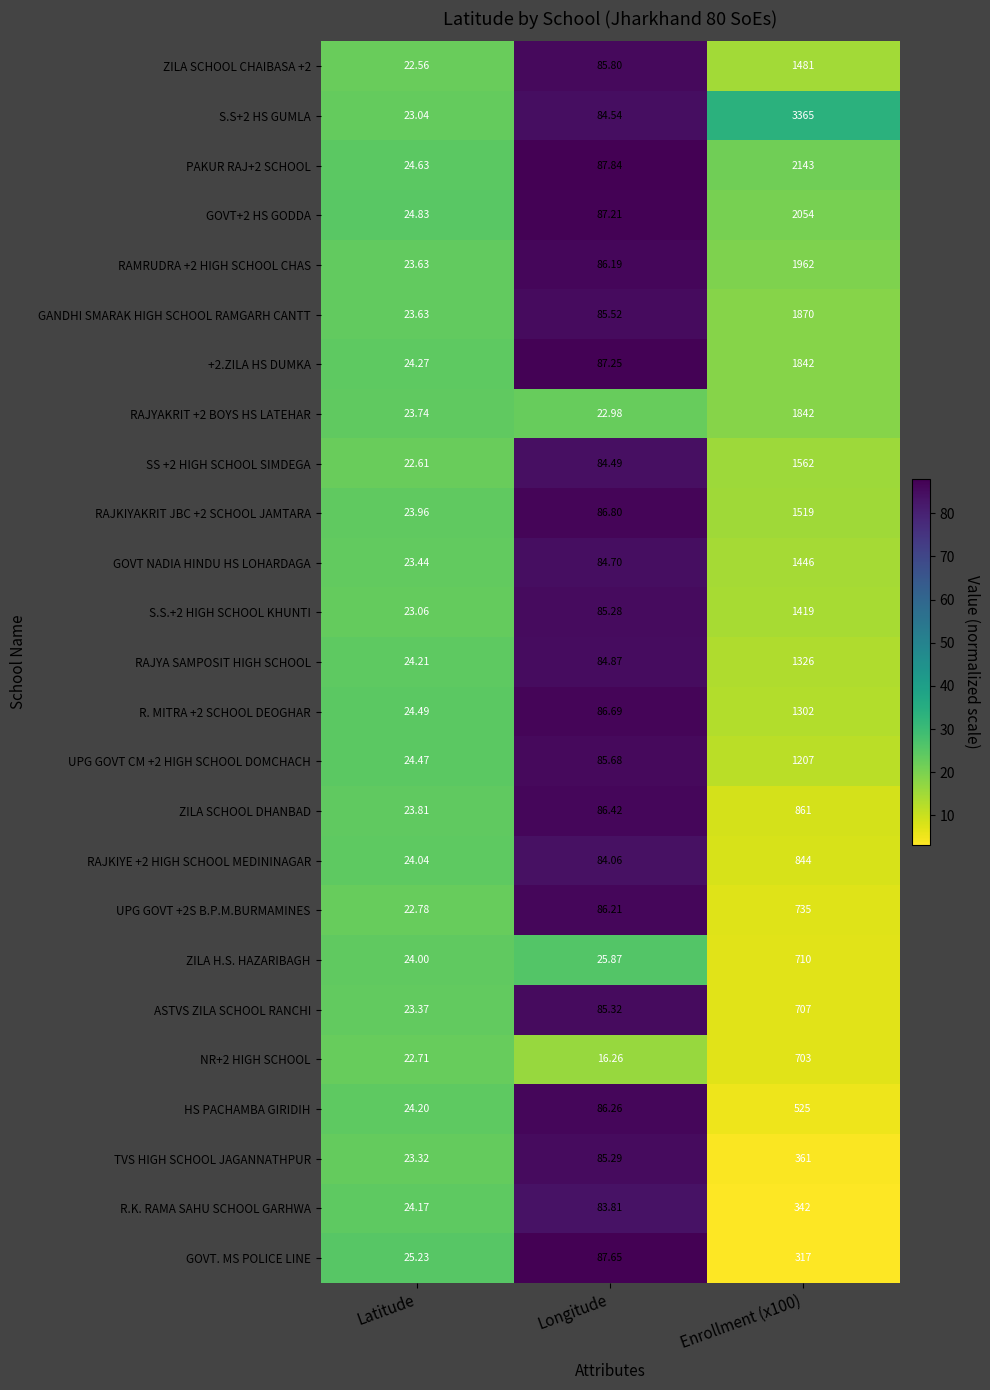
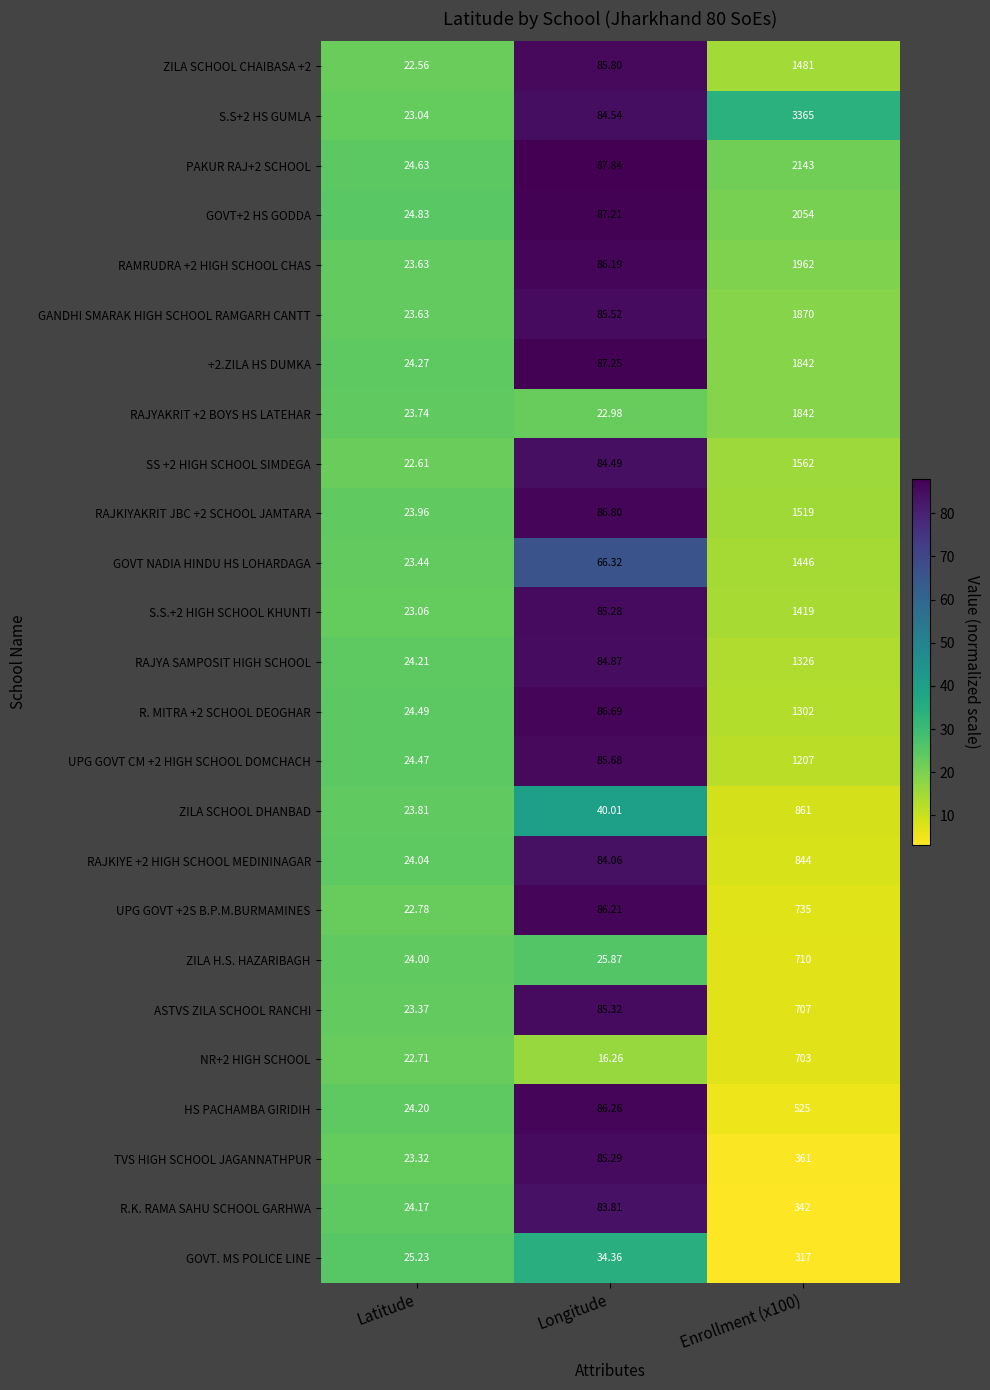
GOVT NADIA HINDU HS LOHARDAGA, Longitude: 84.70 -> 66.32
ZILA SCHOOL DHANBAD, Longitude: 86.42 -> 40.01
GOVT. MS POLICE LINE, Longitude: 87.65 -> 34.36
